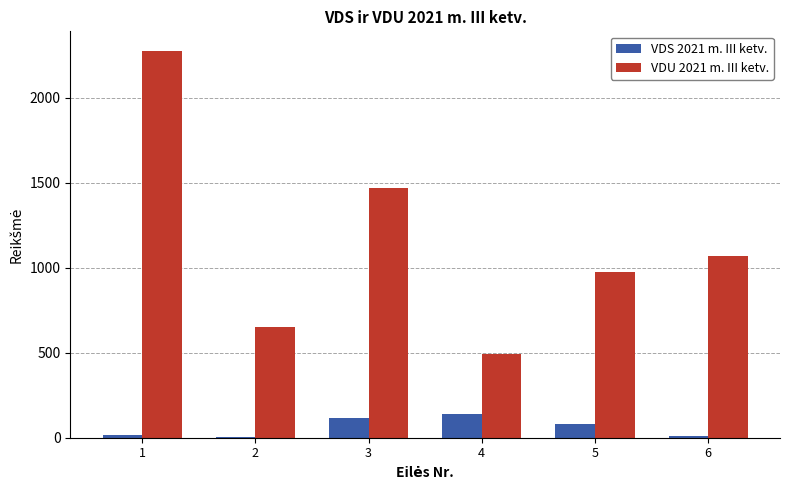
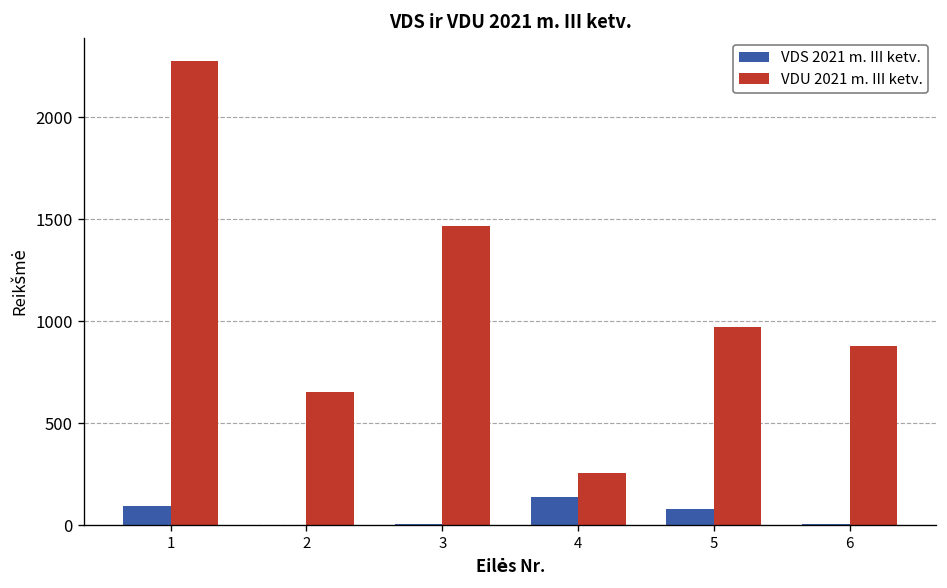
VDS 2021 m. III ketv., 1: 20 -> 100
VDS 2021 m. III ketv., 3: 110 -> 10
VDU 2021 m. III ketv., 4: 490 -> 260
VDU 2021 m. III ketv., 6: 1070 -> 880
